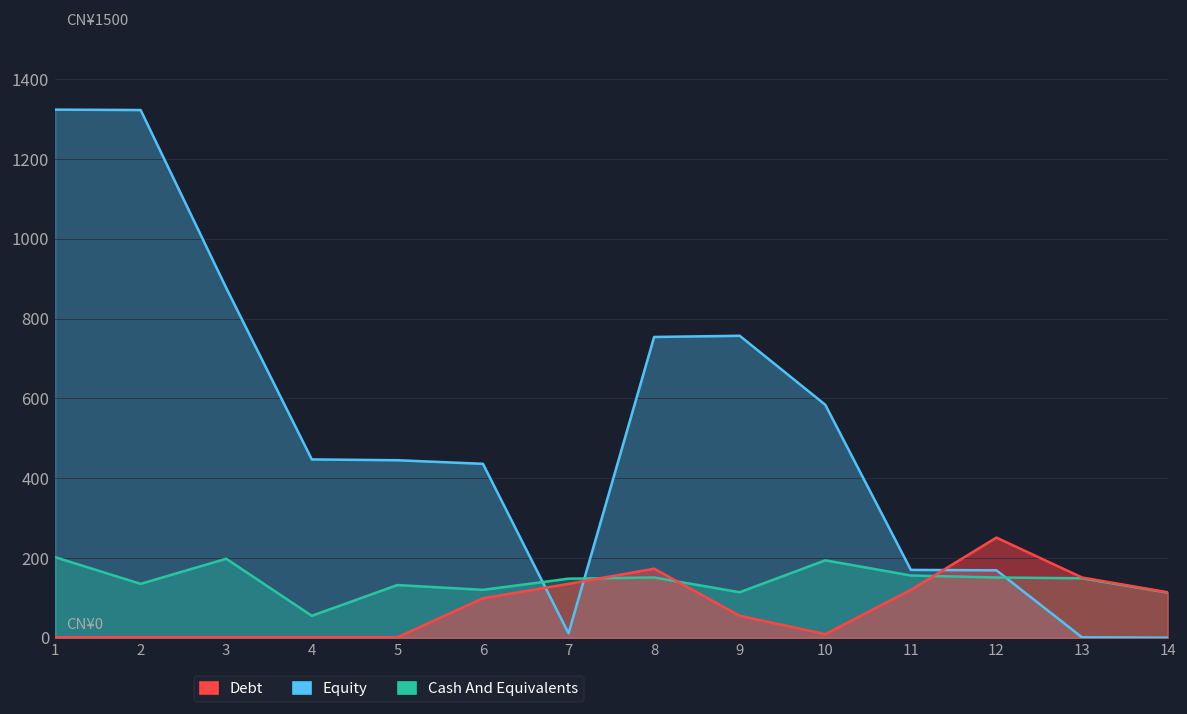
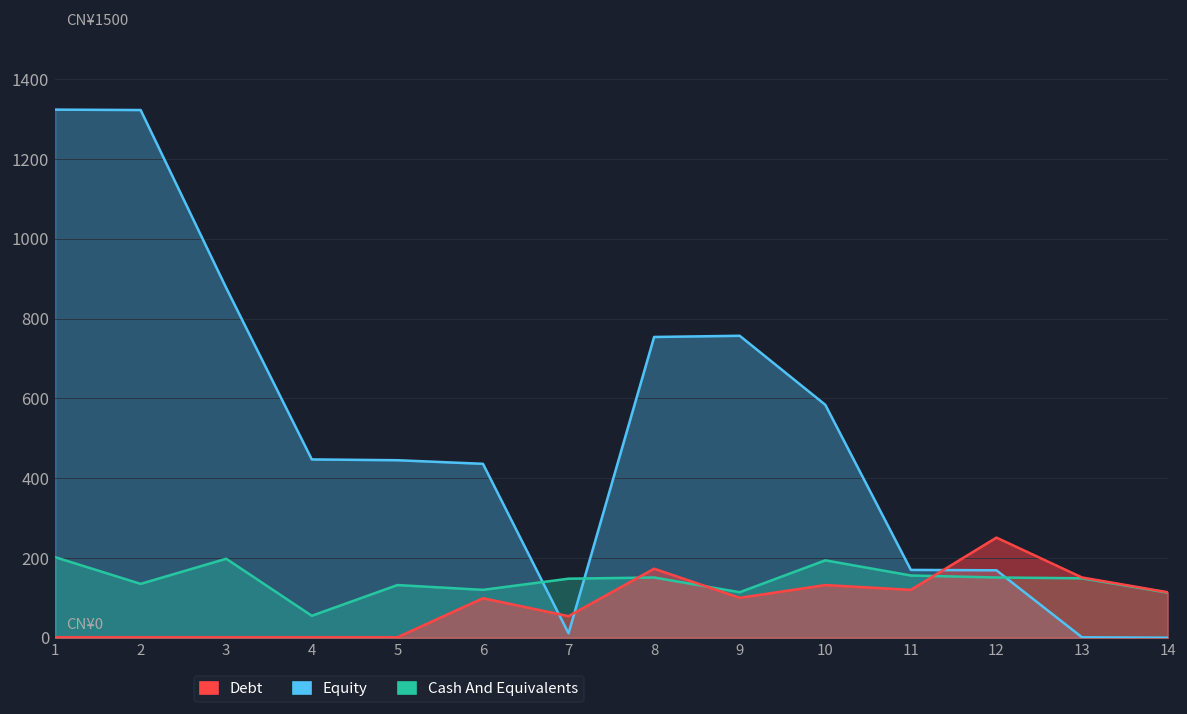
Debt, 7: 140 -> 50
Debt, 9: 60 -> 100
Debt, 10: 10 -> 130
